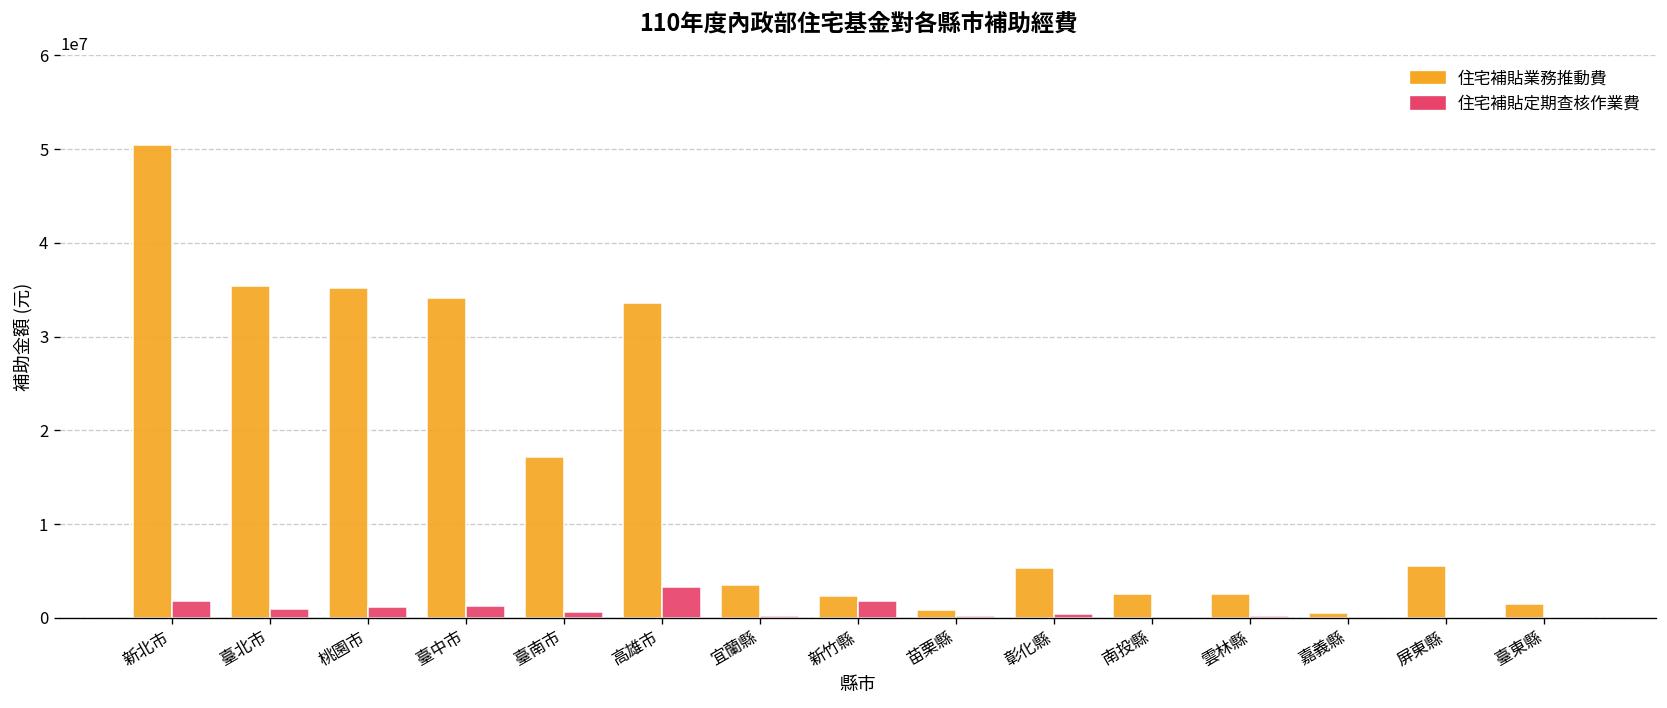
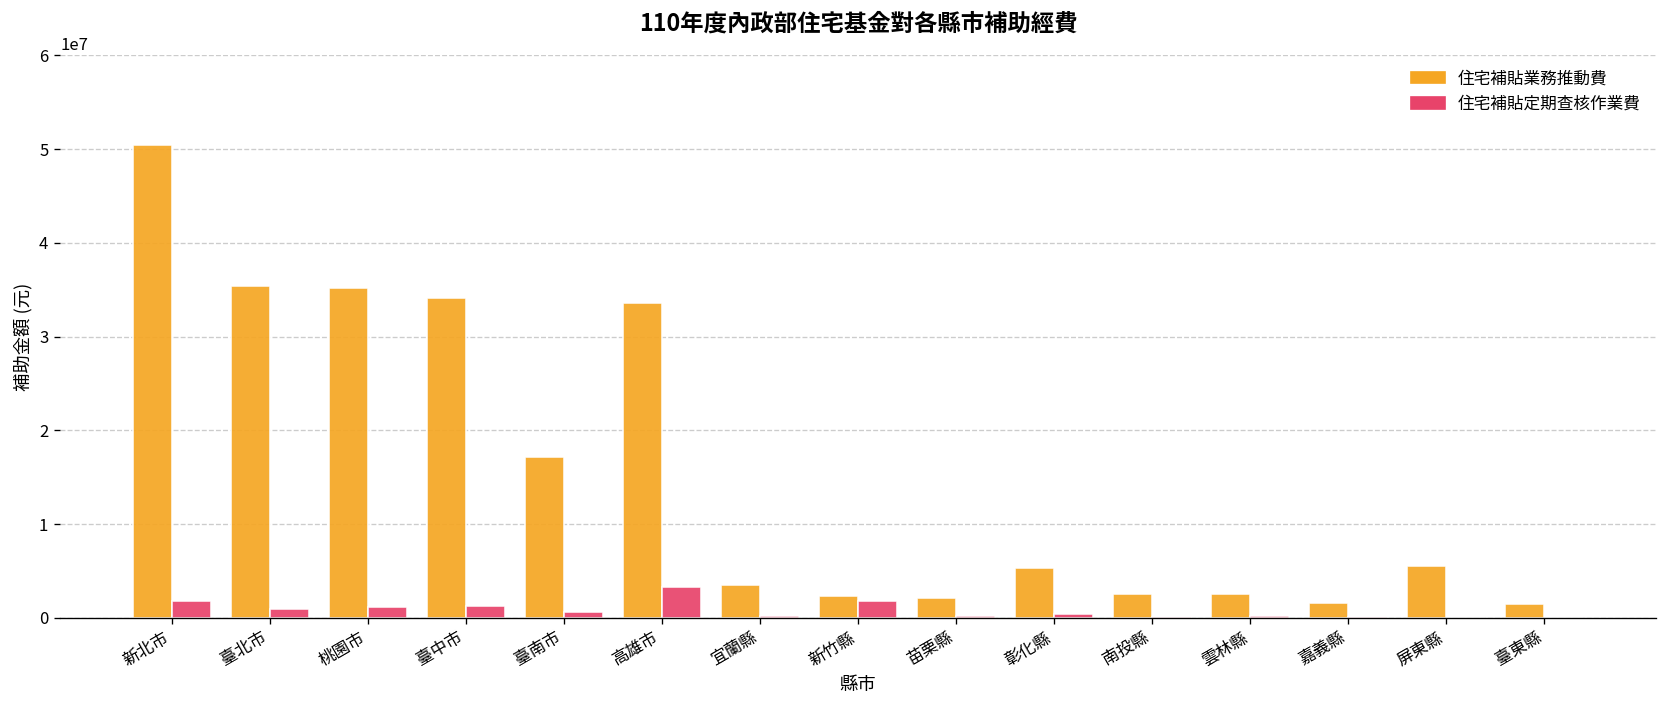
住宅補貼業務推動費, 苗栗縣: 1000000 -> 2000000
住宅補貼業務推動費, 嘉義縣: 1000000 -> 2000000
